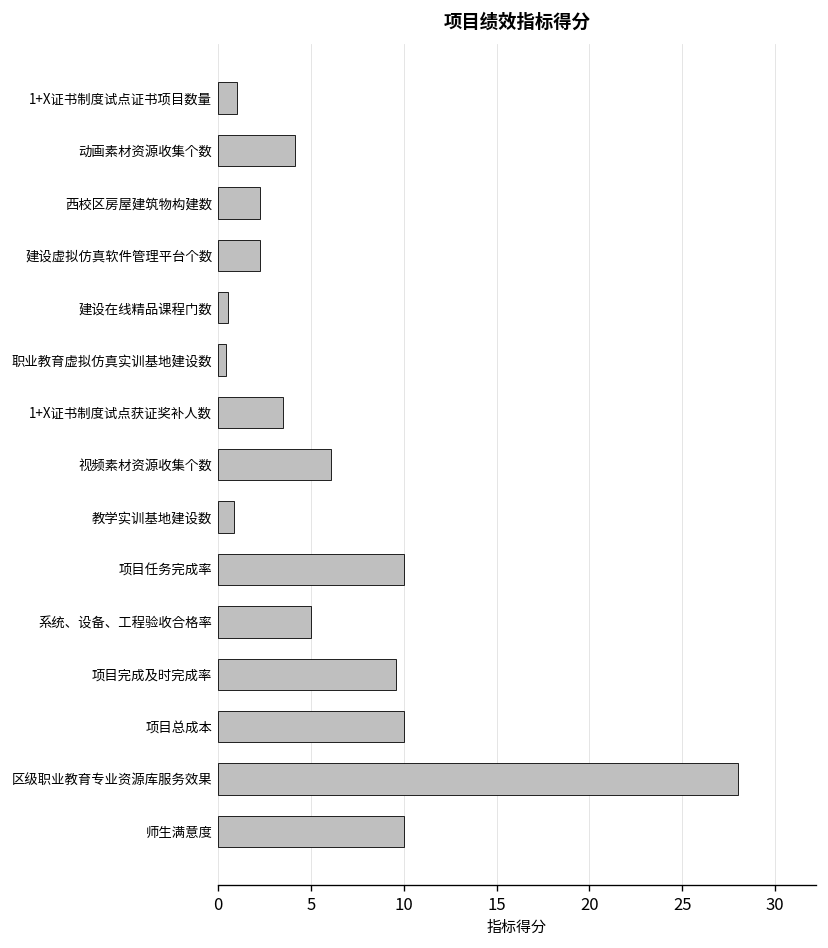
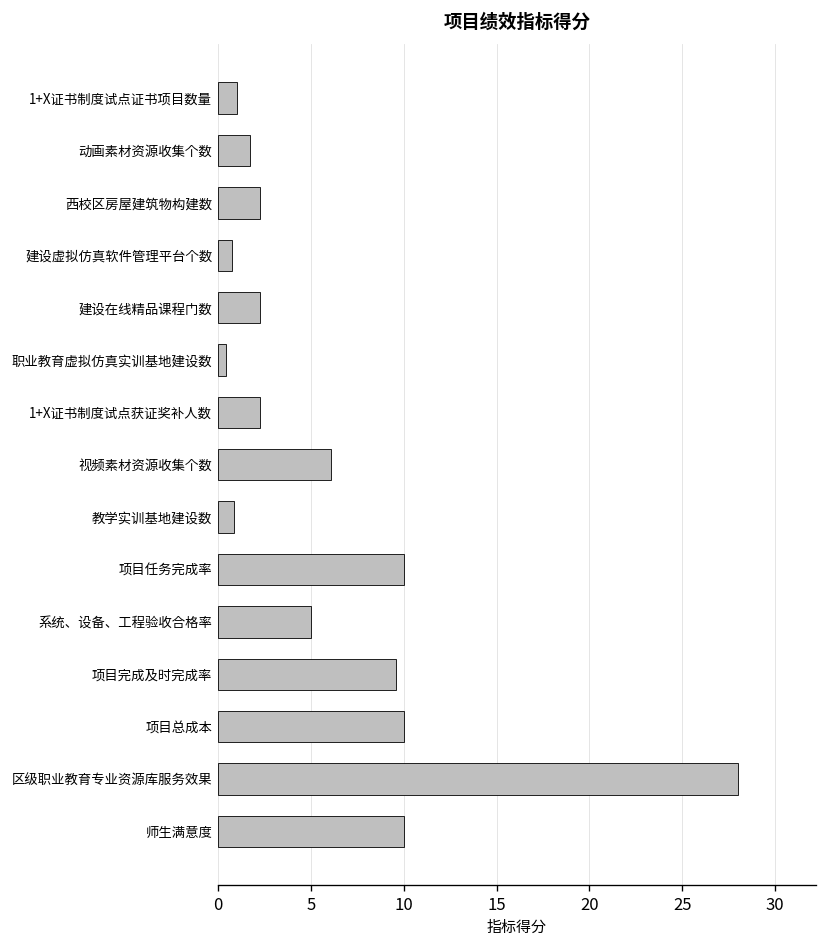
动画素材资源收集个数: 4.1 -> 1.7
建设虚拟仿真软件管理平台个数: 2.3 -> 0.8
建设在线精品课程门数: 0.6 -> 2.3
1+X证书制度试点获证奖补人数: 3.5 -> 2.3
